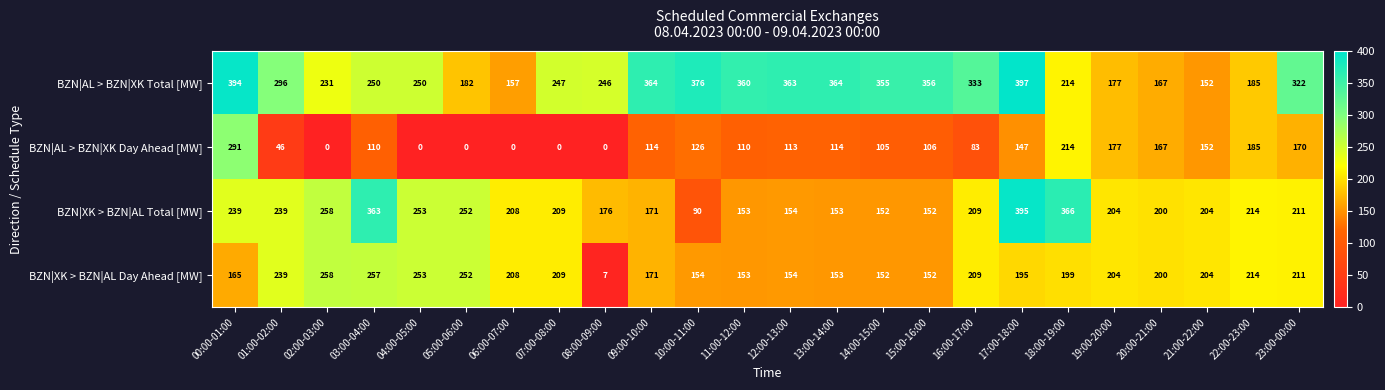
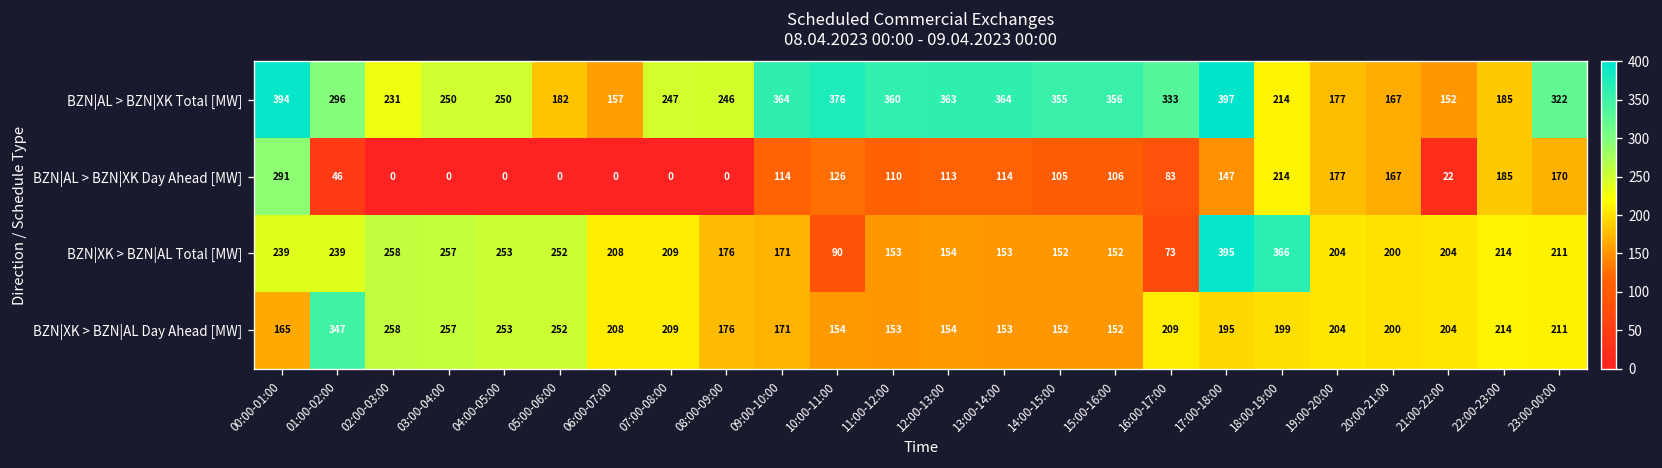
BZN|AL > BZN|XK Day Ahead [MW], 03:00-04:00: 110 -> 0
BZN|AL > BZN|XK Day Ahead [MW], 21:00-22:00: 152 -> 22
BZN|XK > BZN|AL Total [MW], 03:00-04:00: 363 -> 257
BZN|XK > BZN|AL Total [MW], 16:00-17:00: 209 -> 73
BZN|XK > BZN|AL Day Ahead [MW], 01:00-02:00: 239 -> 347
BZN|XK > BZN|AL Day Ahead [MW], 08:00-09:00: 7 -> 176
